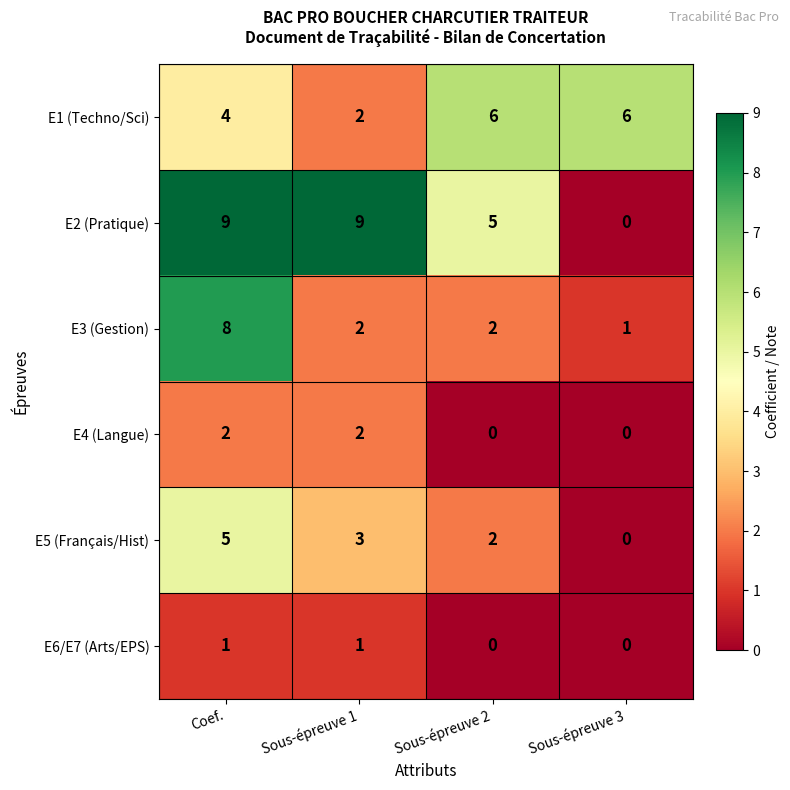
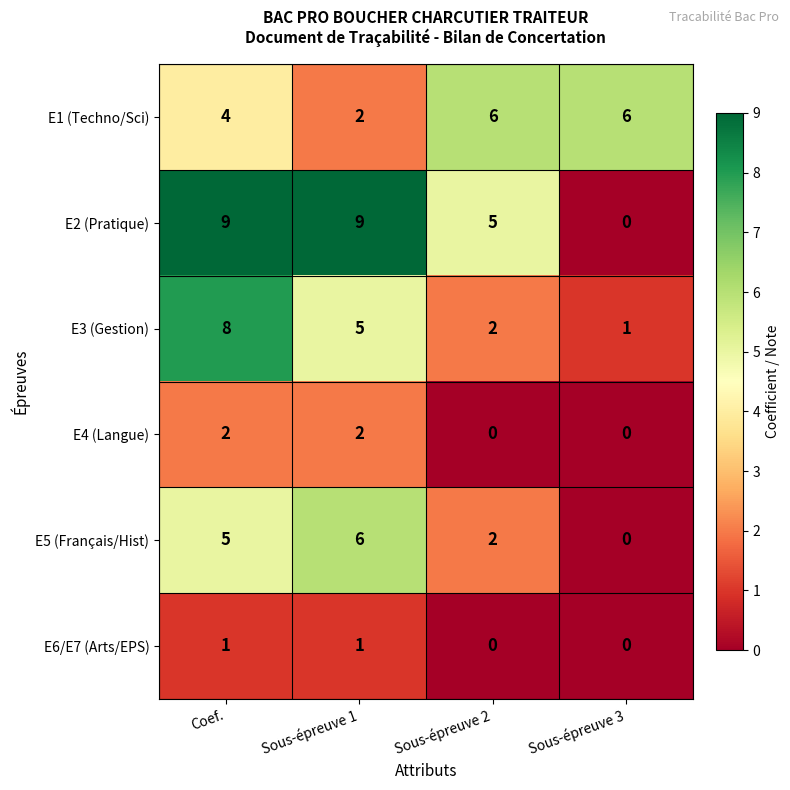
E3 (Gestion), Sous-épreuve 1: 2 -> 5
E5 (Français/Hist), Sous-épreuve 1: 3 -> 6
